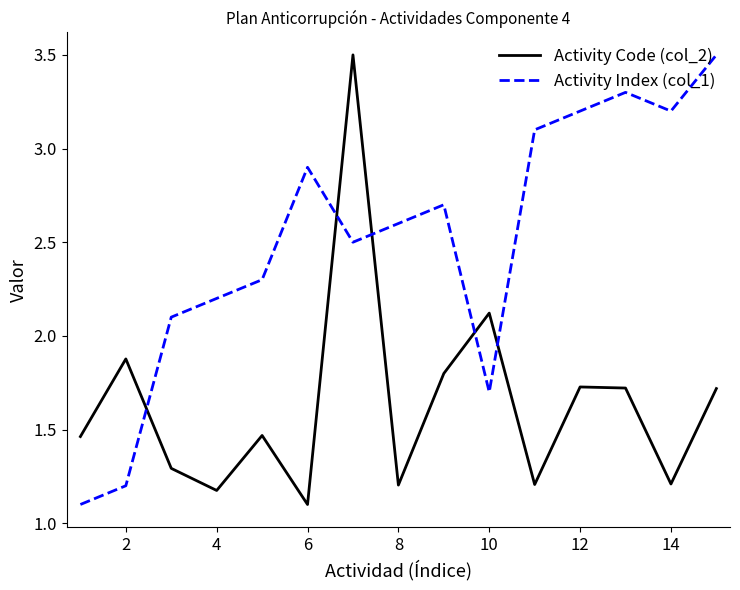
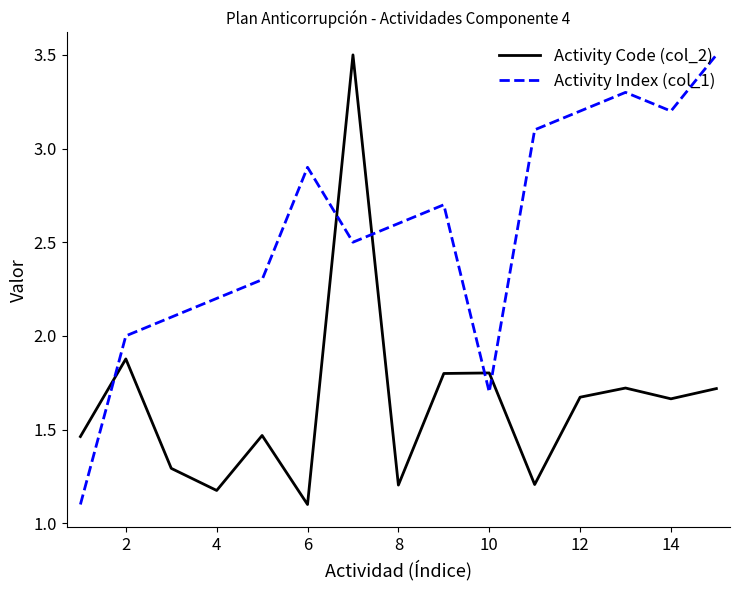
Activity Index (col_1), 2: 1.2 -> 2.0
Activity Code (col_2), 10: 2.12 -> 1.80
Activity Code (col_2), 12: 1.73 -> 1.67
Activity Code (col_2), 14: 1.21 -> 1.66
